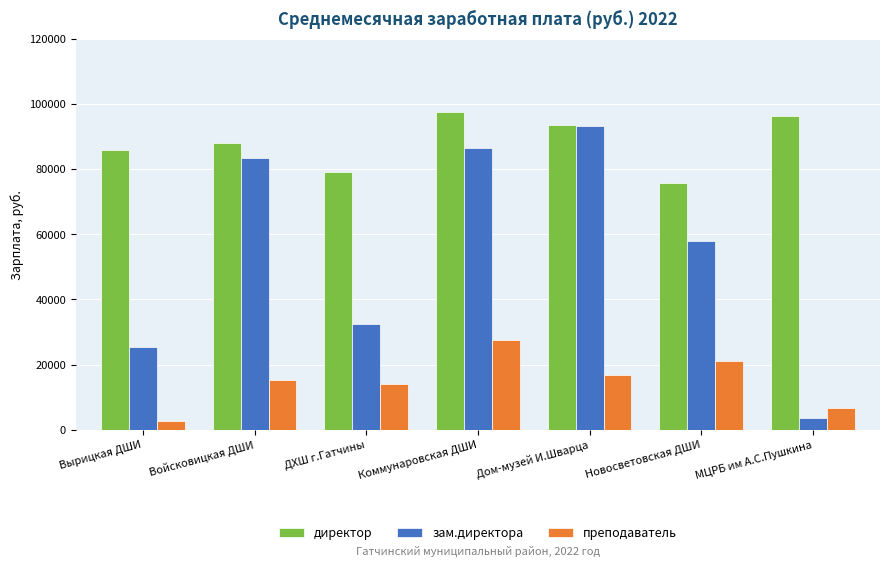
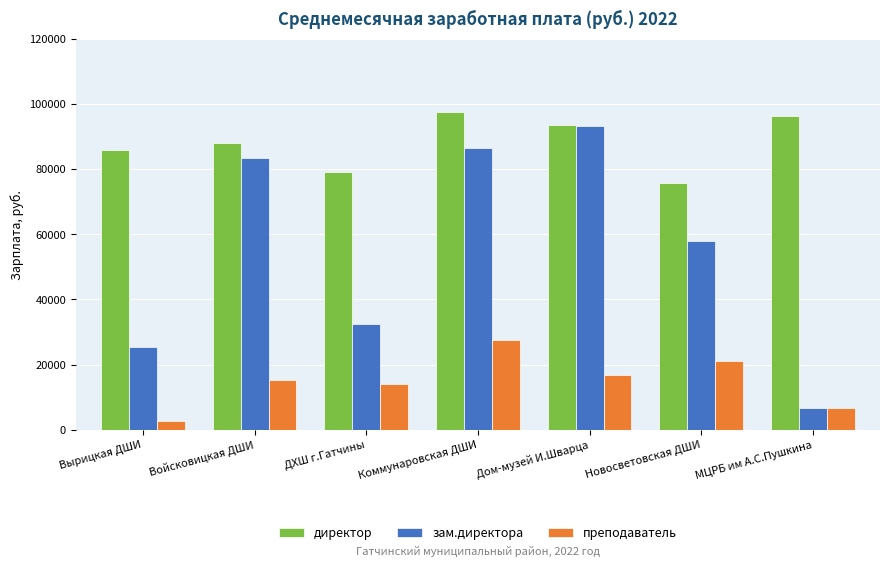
зам.директора, МЦРБ им А.С.Пушкина: 4000 -> 7000
